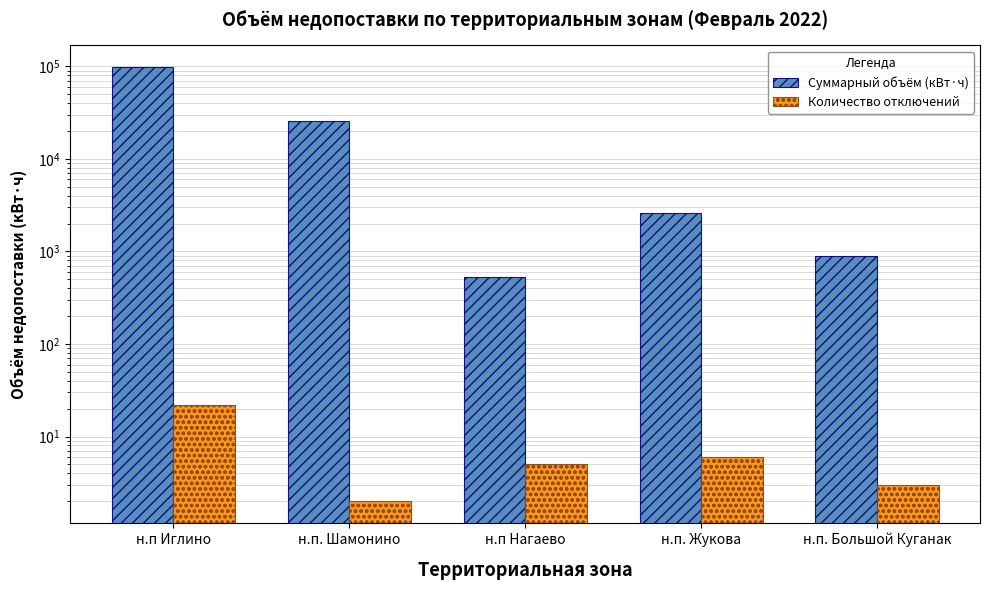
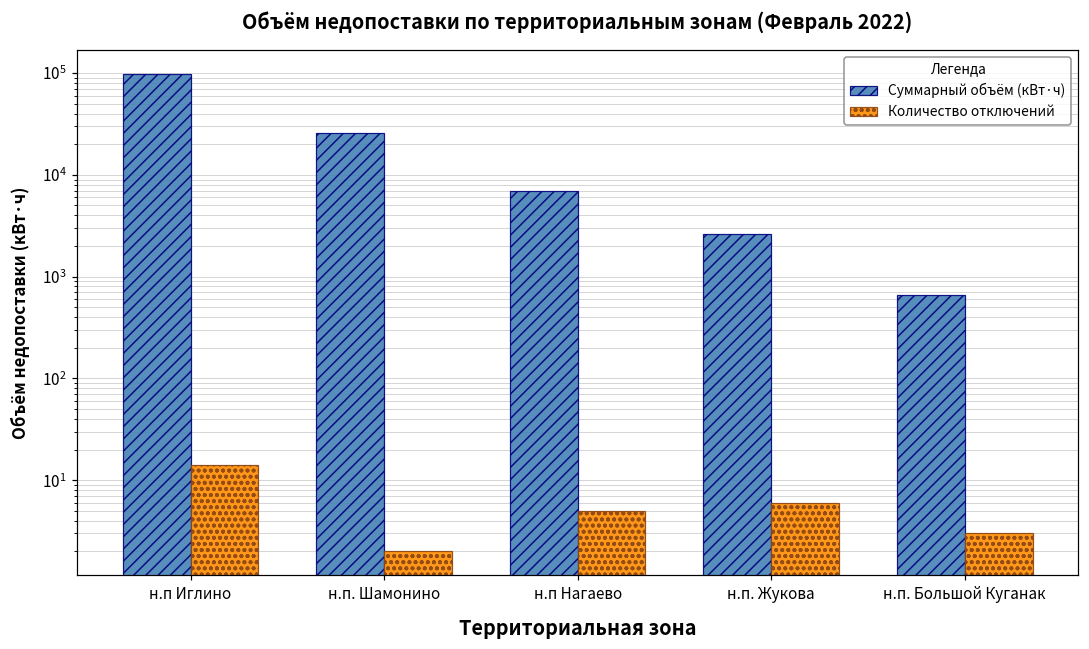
Количество отключений, н.п Иглино: 22 -> 14
Суммарный объём (кВт·ч), н.п Нагаево: 500 -> 7000
Суммарный объём (кВт·ч), н.п. Большой Куганак: 900 -> 700
